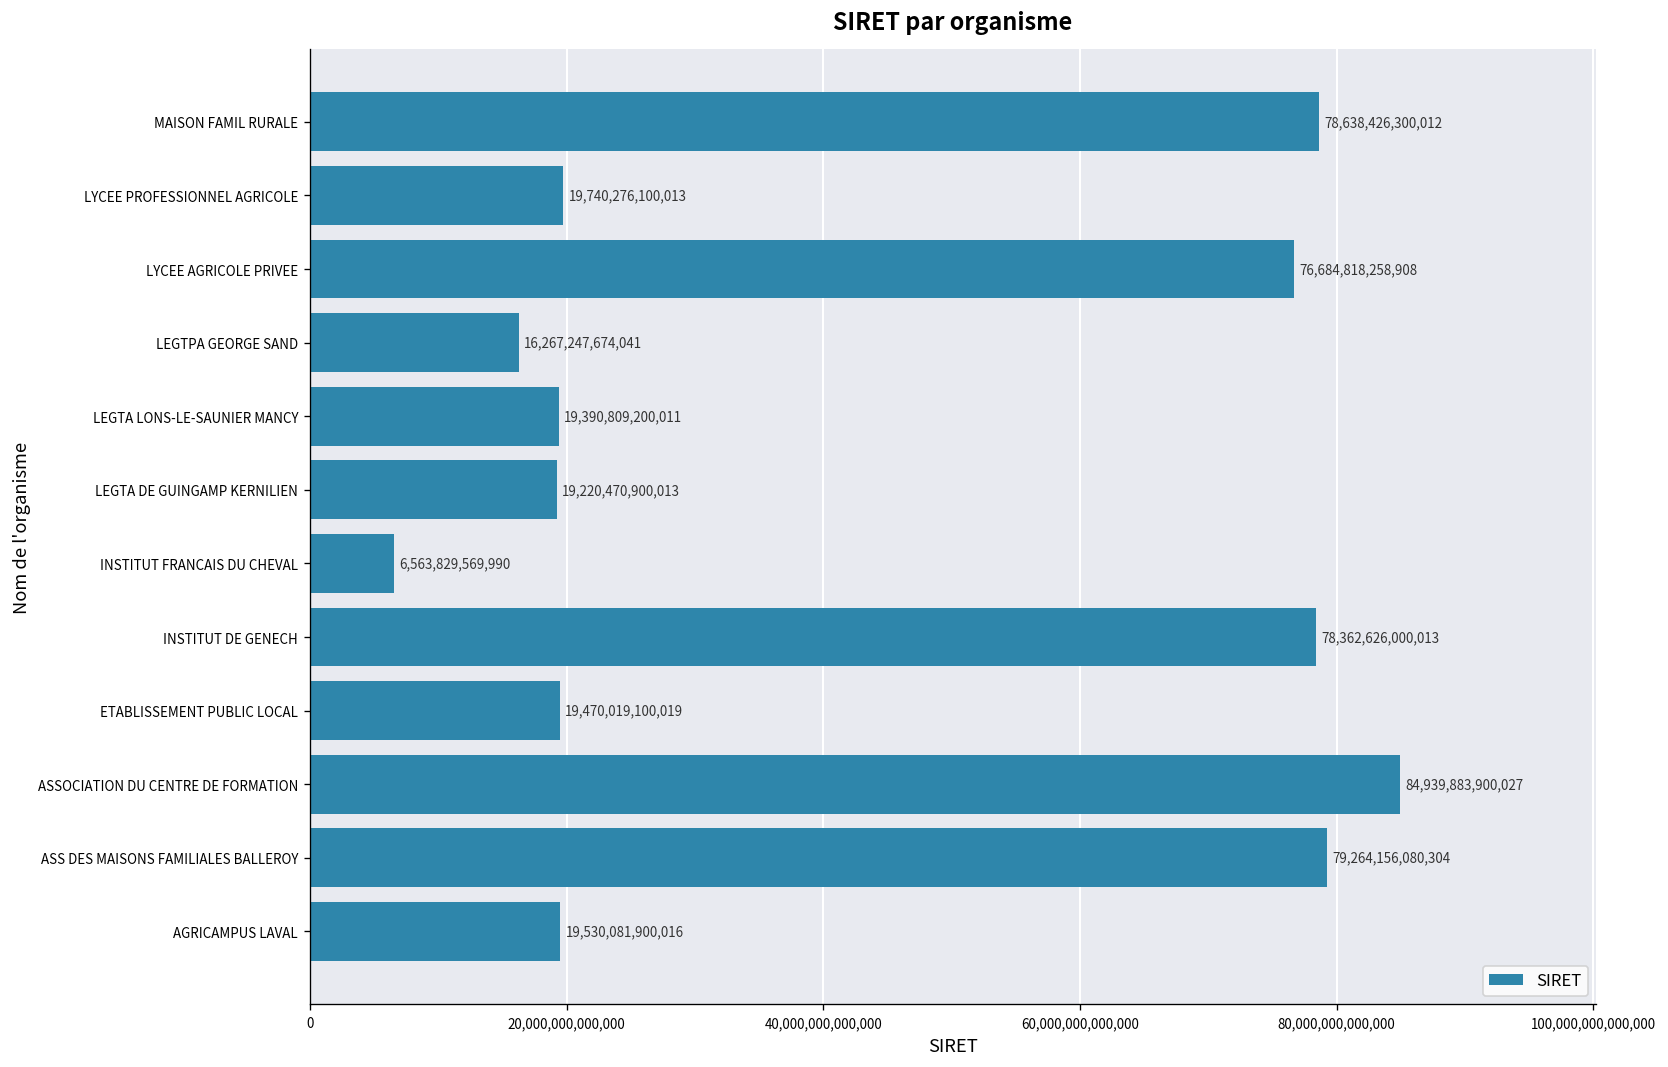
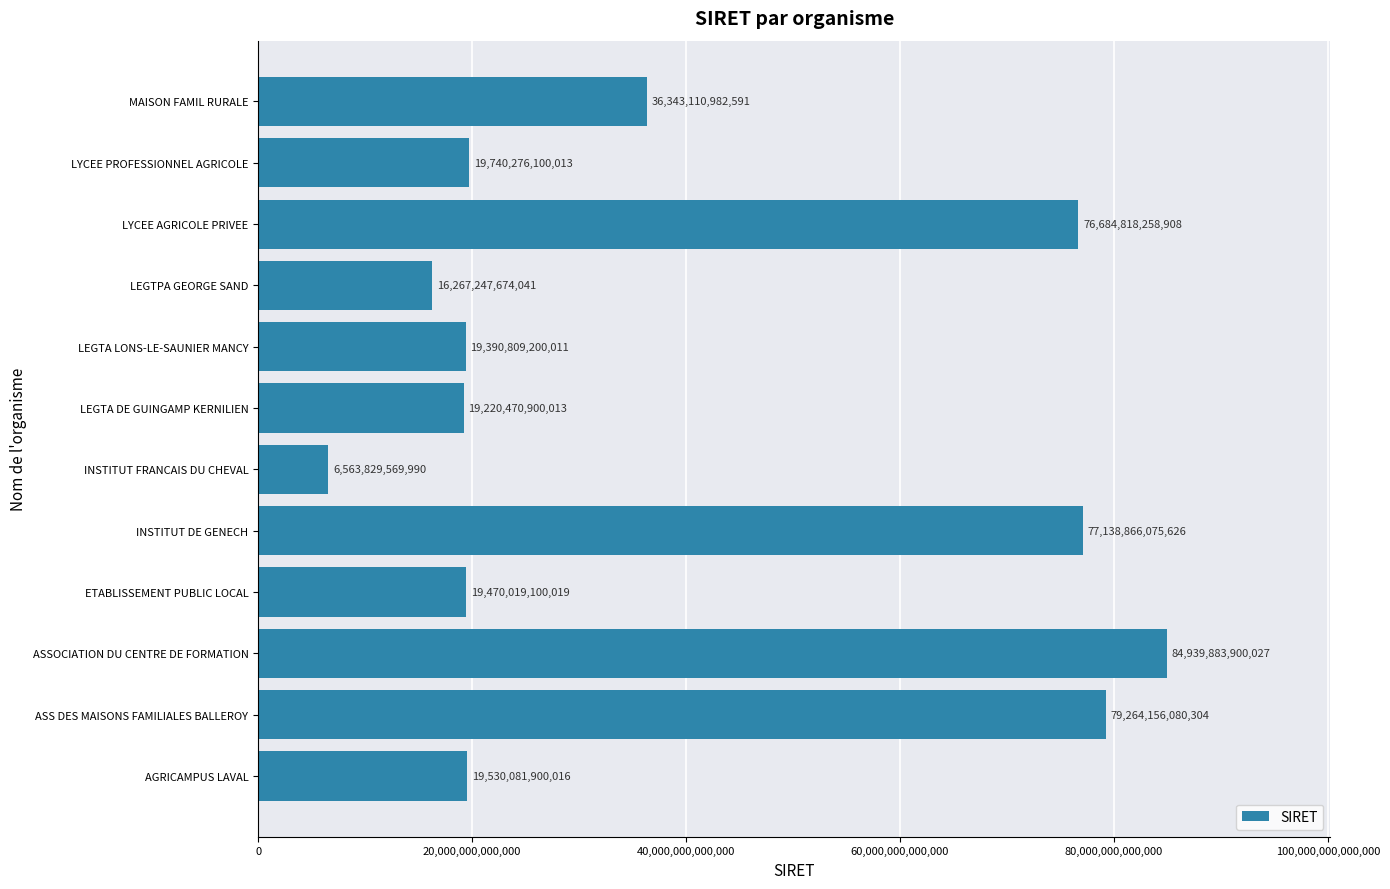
MAISON FAMIL RURALE: 78,638,426,300,012 -> 36,343,110,982,591
INSTITUT DE GENECH: 78,362,626,000,013 -> 77,138,866,075,626
